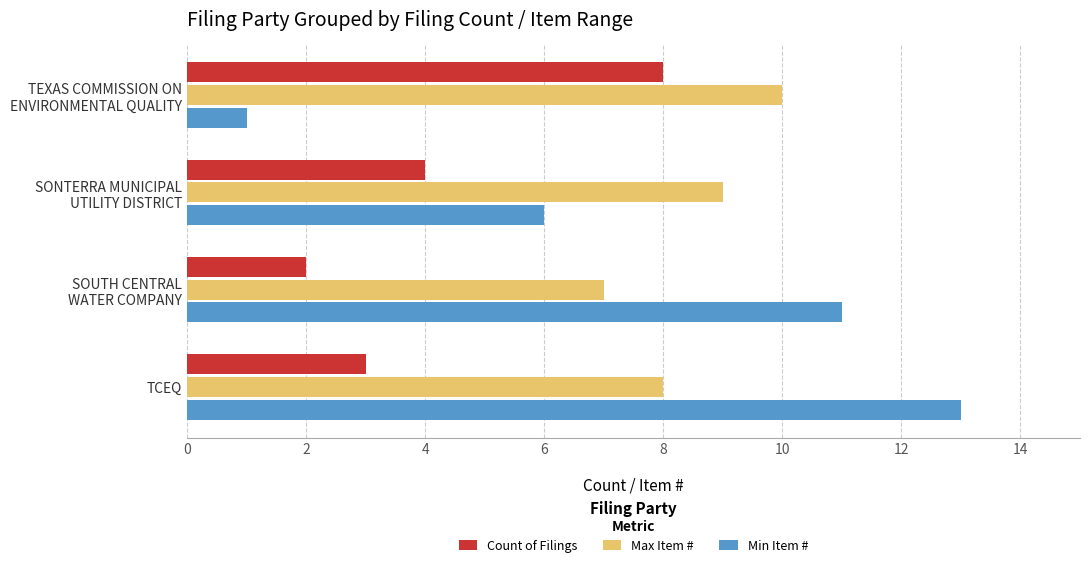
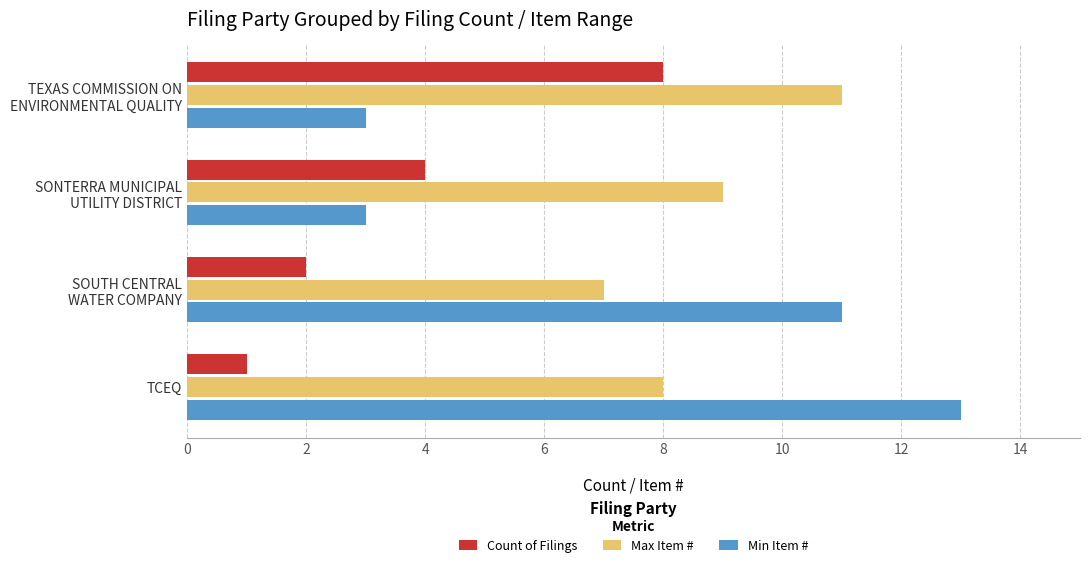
Max Item #, TEXAS COMMISSION ON ENVIRONMENTAL QUALITY: 10 -> 11
Min Item #, TEXAS COMMISSION ON ENVIRONMENTAL QUALITY: 1 -> 3
Min Item #, SONTERRA MUNICIPAL UTILITY DISTRICT: 6 -> 3
Count of Filings, TCEQ: 3 -> 1
